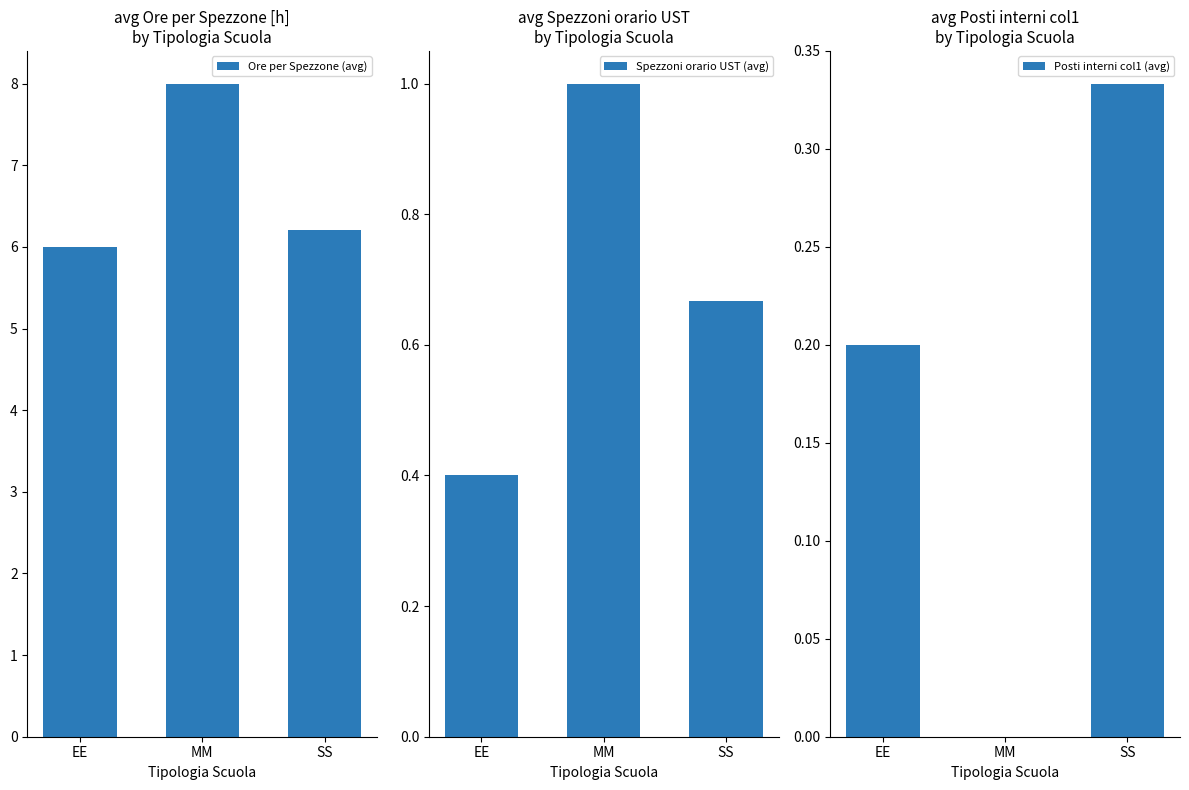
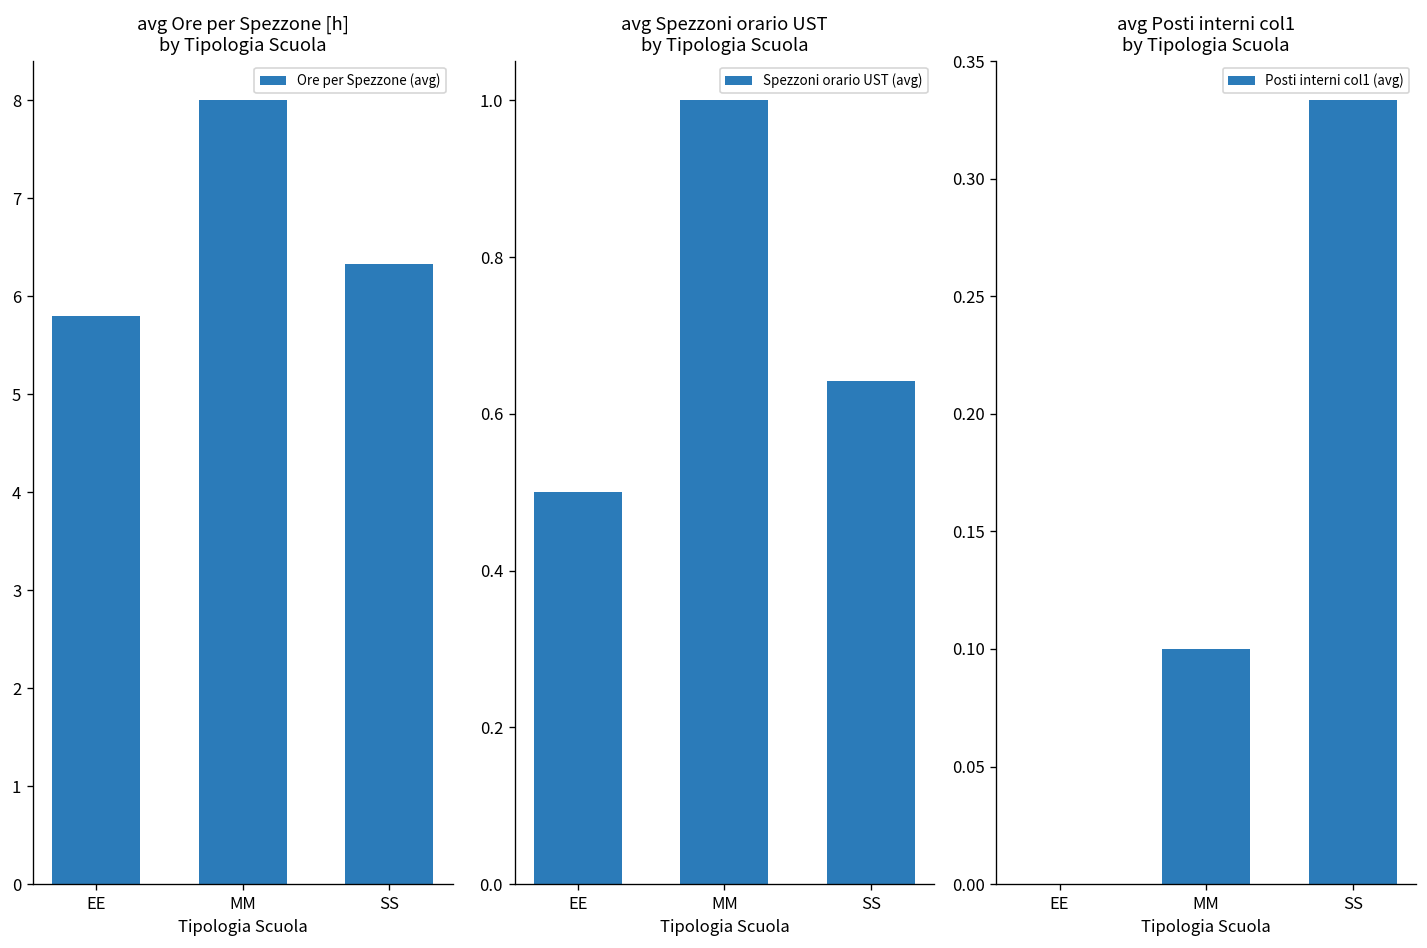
avg Ore per Spezzone [h] by Tipologia Scuola, EE: 6.0 -> 5.8
avg Ore per Spezzone [h] by Tipologia Scuola, SS: 6.2 -> 6.3
avg Spezzoni orario UST by Tipologia Scuola, EE: 0.4 -> 0.5
avg Spezzoni orario UST by Tipologia Scuola, SS: 0.67 -> 0.64
avg Posti interni col1 by Tipologia Scuola, EE: 0.2 -> 0.0
avg Posti interni col1 by Tipologia Scuola, MM: 0.0 -> 0.1
